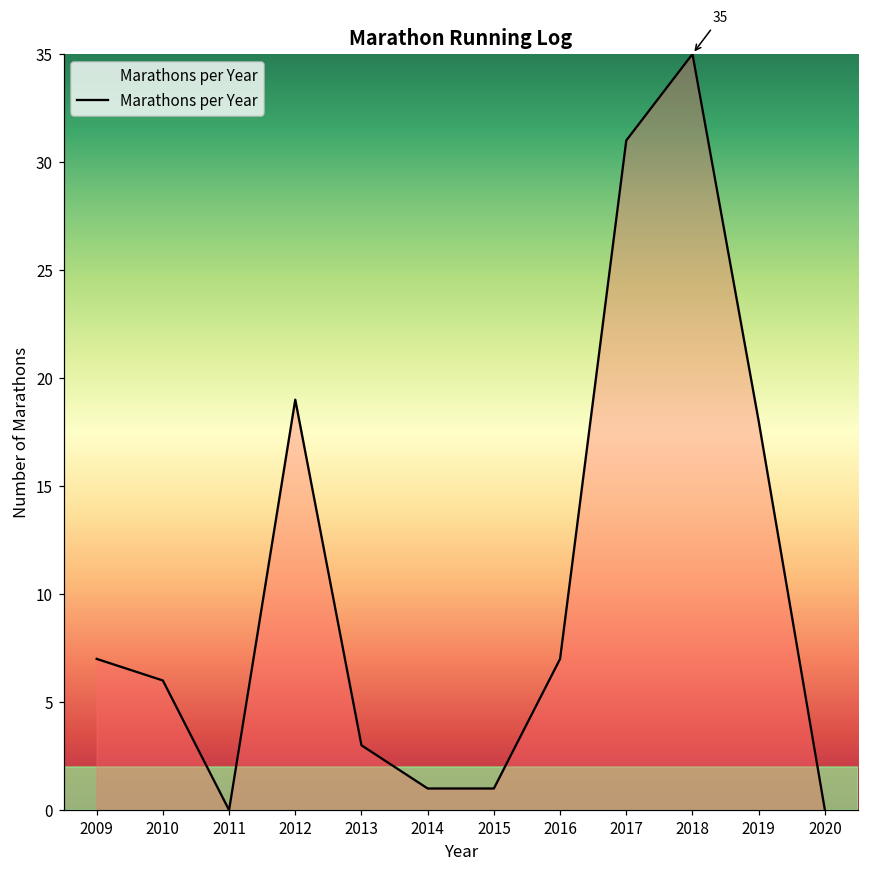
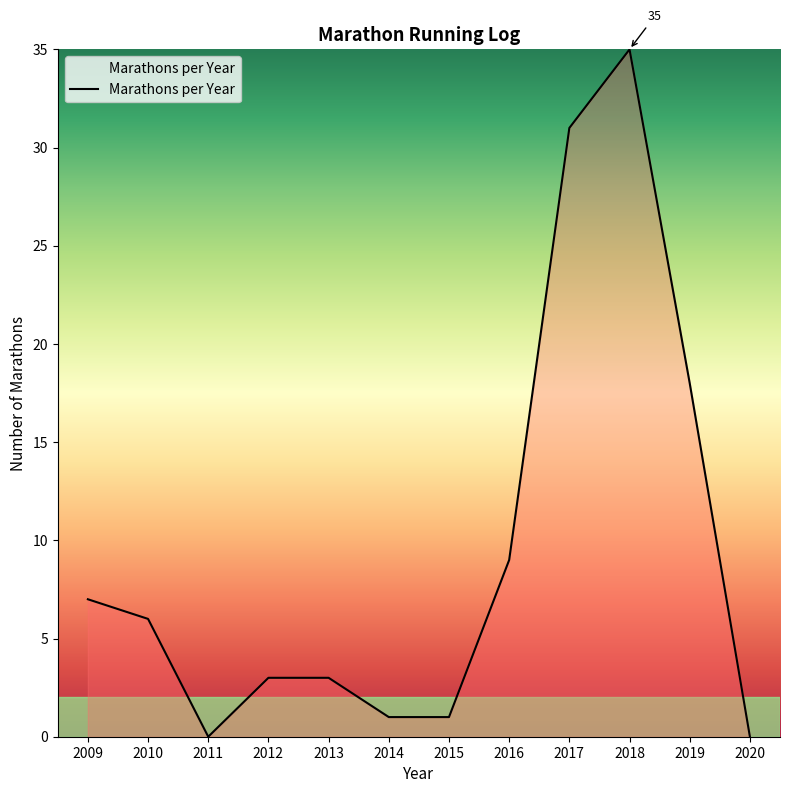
2012: 19 -> 3
2016: 7 -> 9
